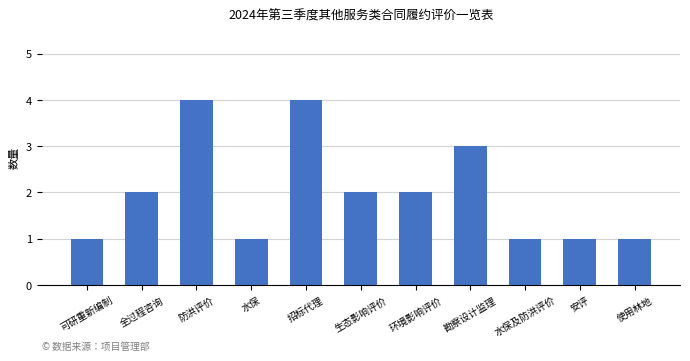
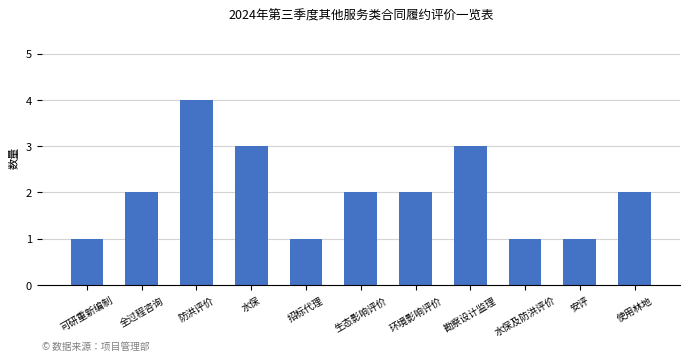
水保: 1 -> 3
招标代理: 4 -> 1
使用林地: 1 -> 2
